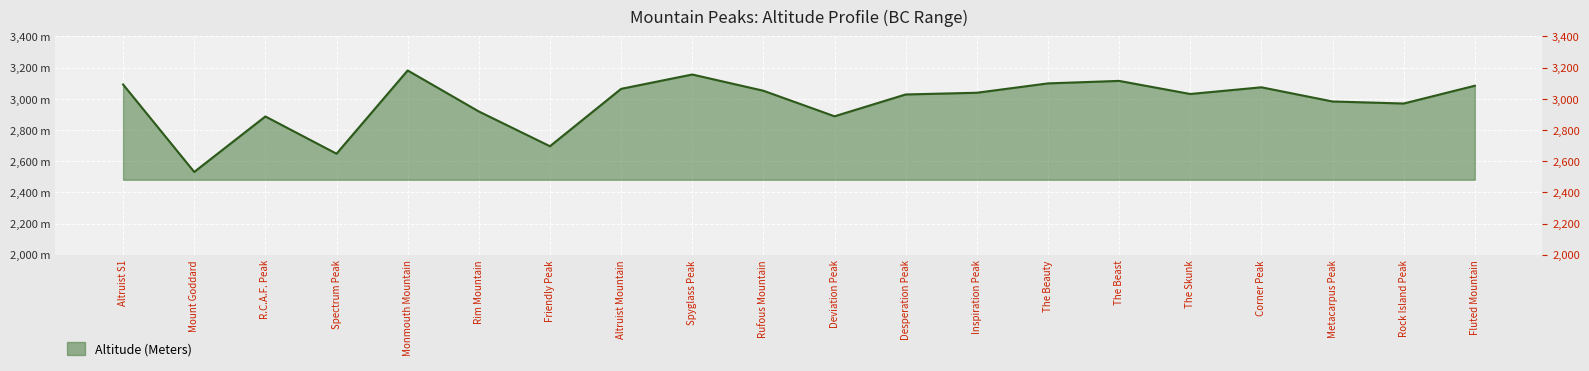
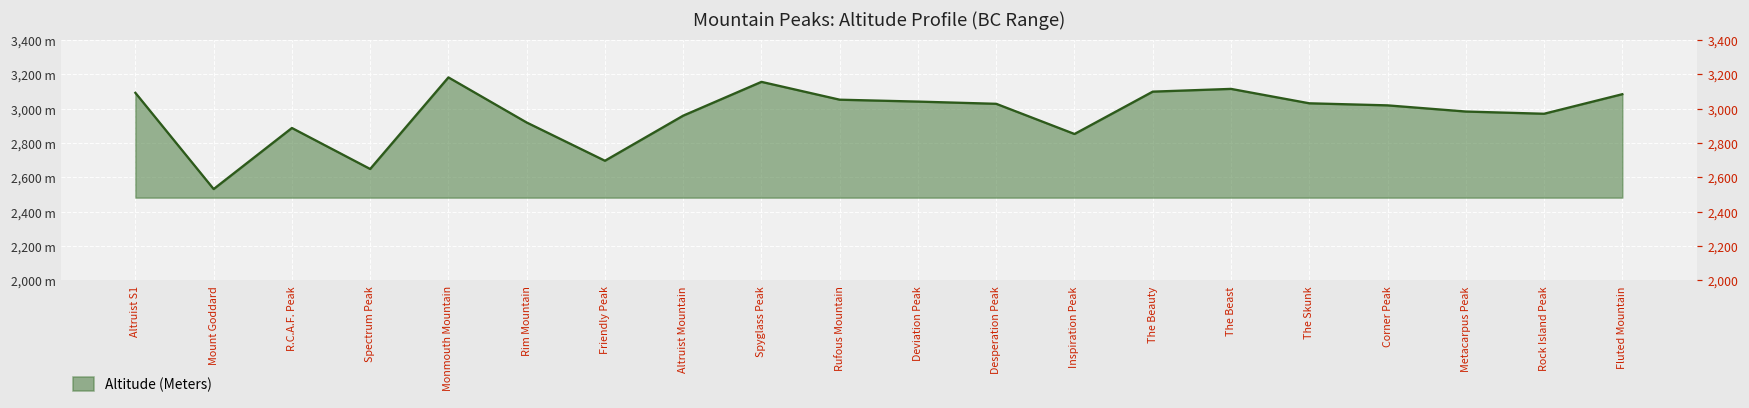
Altruist Mountain: 3,060 m -> 2,960 m
Deviation Peak: 2,890 m -> 3,040 m
Inspiration Peak: 3,040 m -> 2,850 m
Corner Peak: 3,070 m -> 3,020 m
